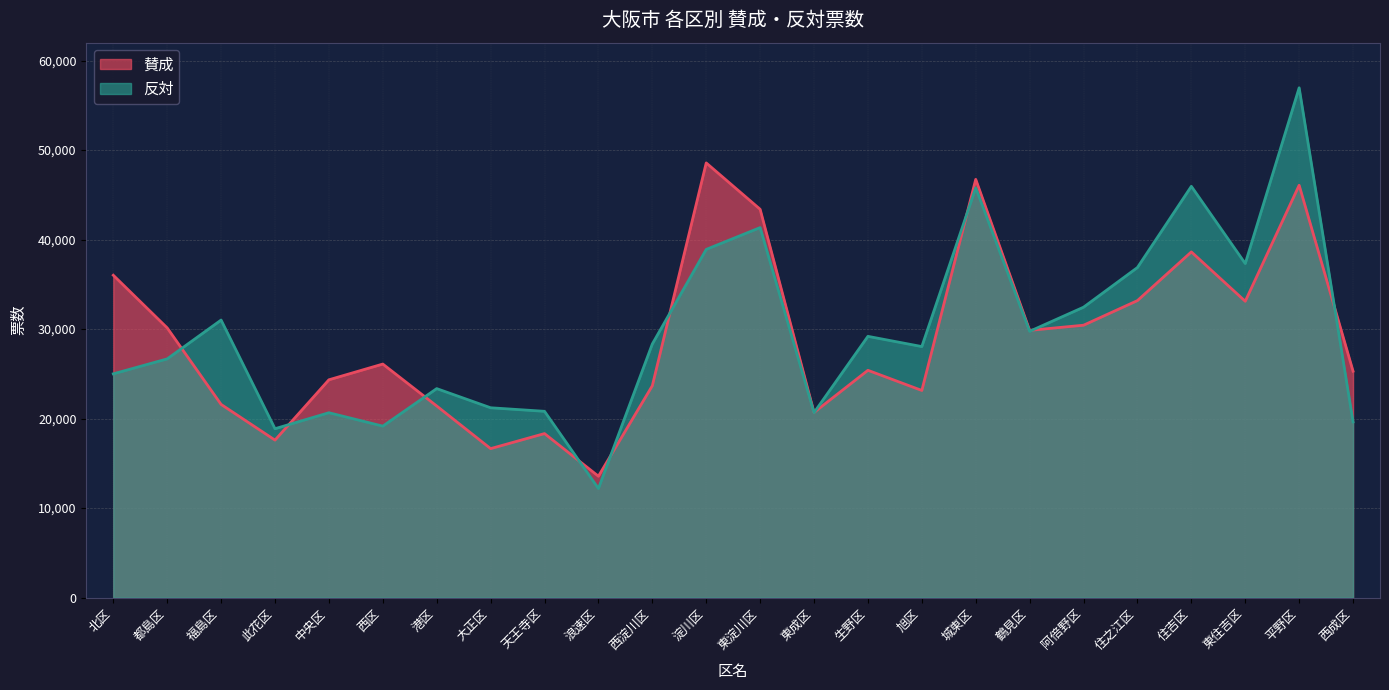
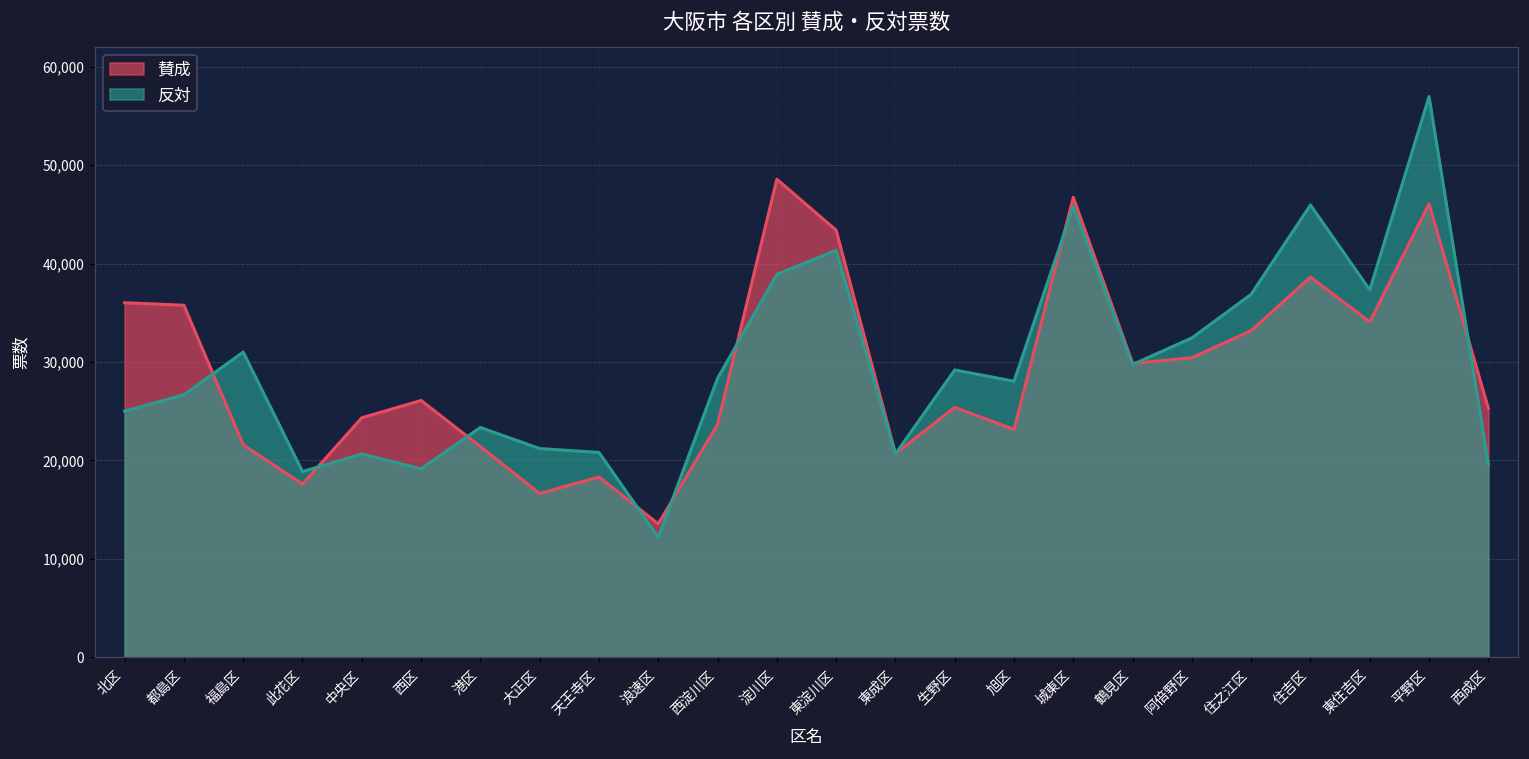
賛成, 都島区: 30,000 -> 36,000
賛成, 東住吉区: 33,000 -> 34,000
